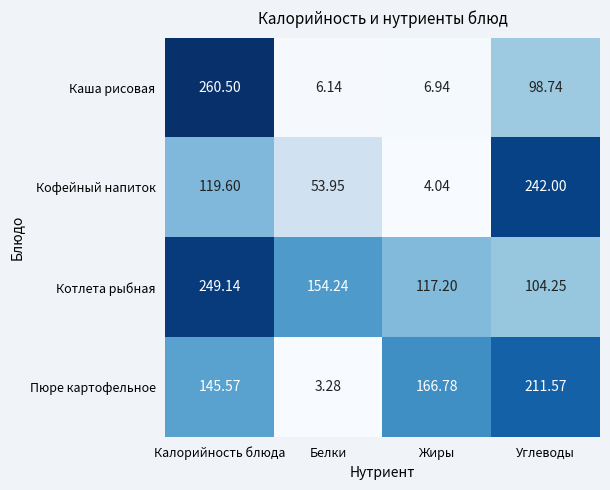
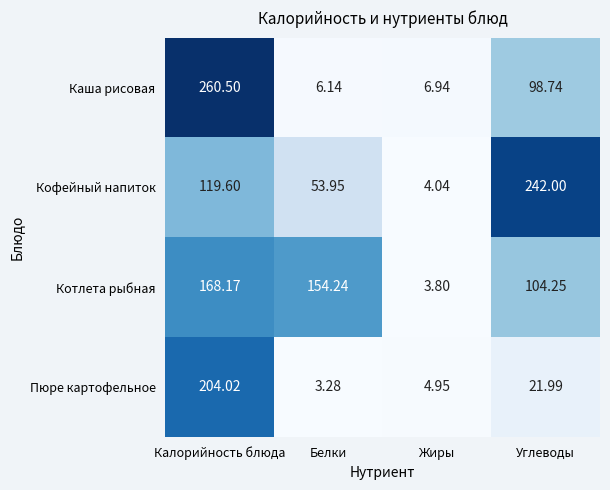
Котлета рыбная, Калорийность блюда: 249.14 -> 168.17
Котлета рыбная, Жиры: 117.20 -> 3.80
Пюре картофельное, Калорийность блюда: 145.57 -> 204.02
Пюре картофельное, Жиры: 166.78 -> 4.95
Пюре картофельное, Углеводы: 211.57 -> 21.99
